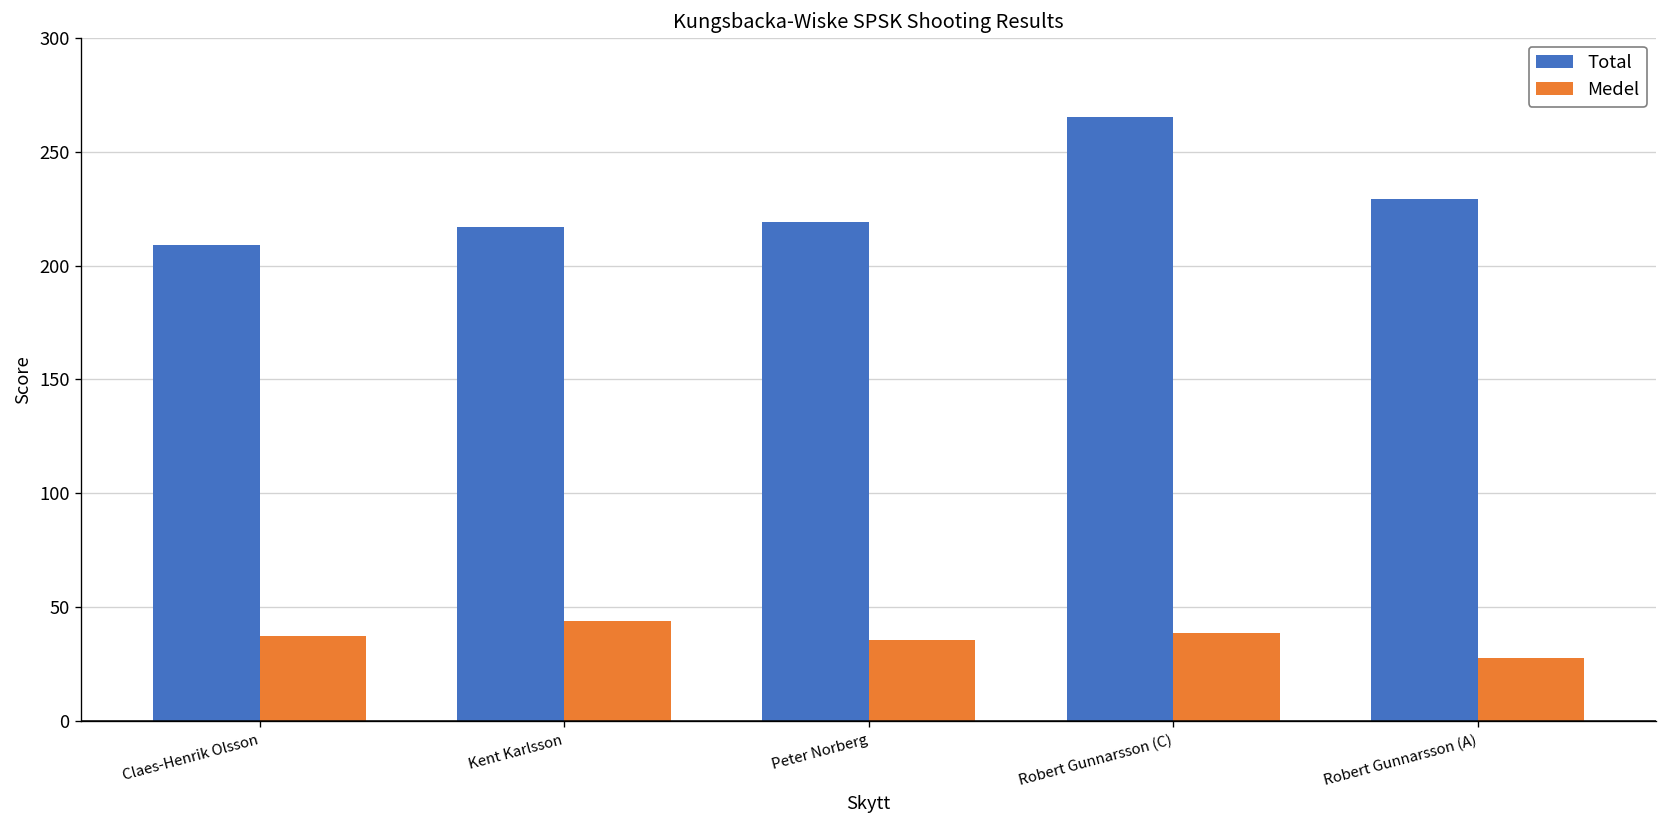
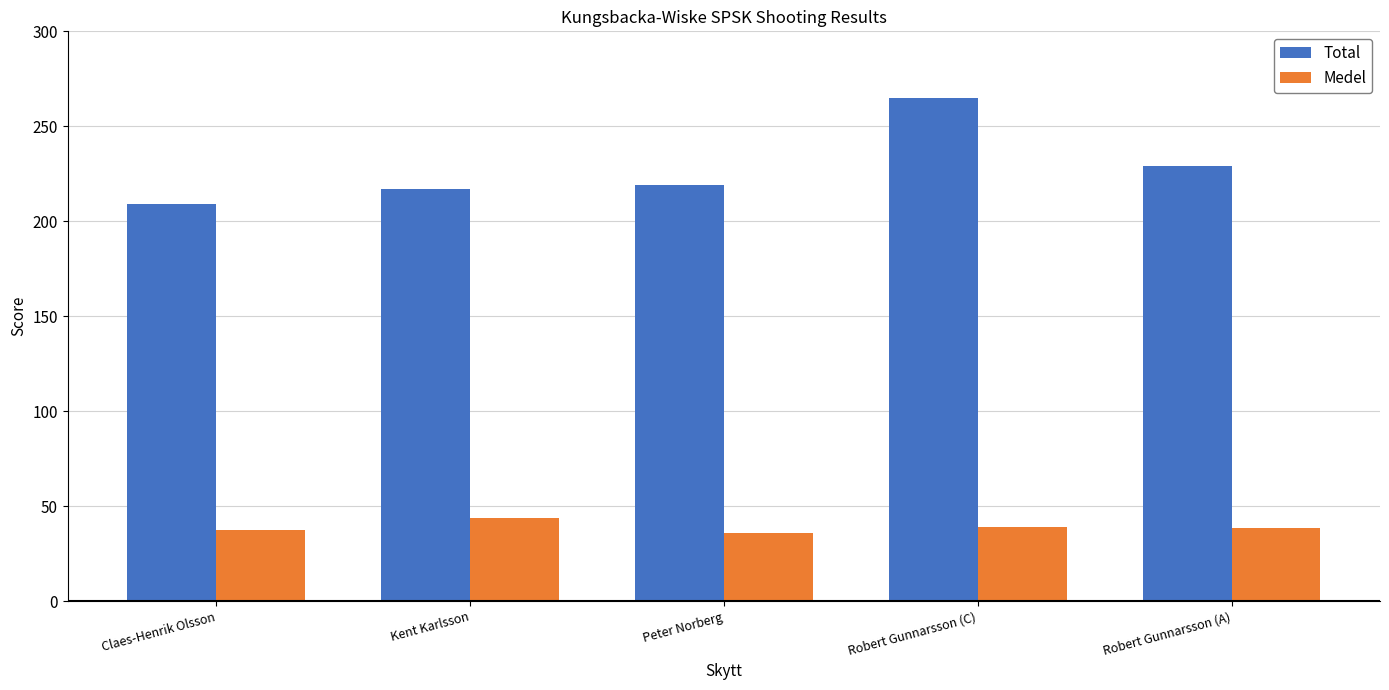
Medel, Robert Gunnarsson (A): 28 -> 38
